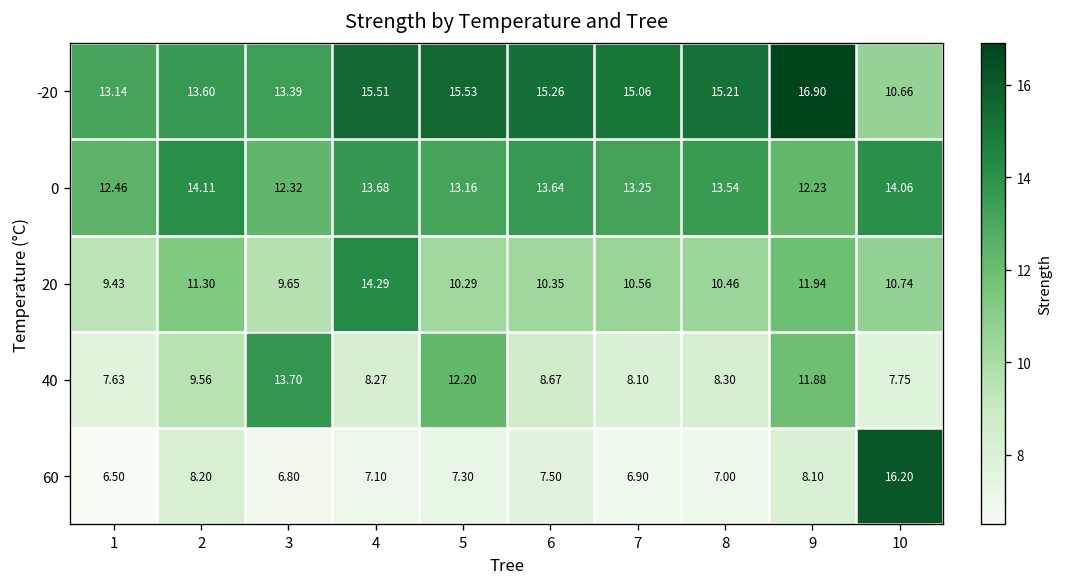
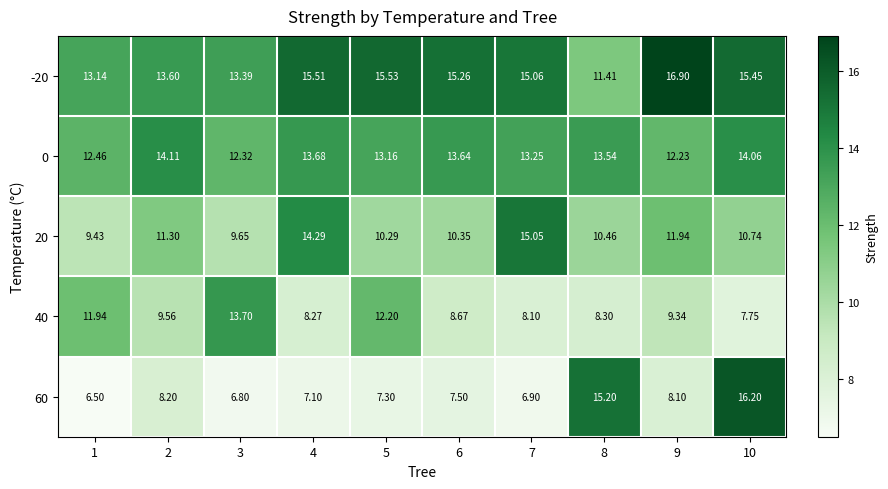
-20, 8: 15.21 -> 11.41
-20, 10: 10.66 -> 15.45
20, 7: 10.56 -> 15.05
40, 1: 7.63 -> 11.94
40, 9: 11.88 -> 9.34
60, 8: 7.00 -> 15.20
